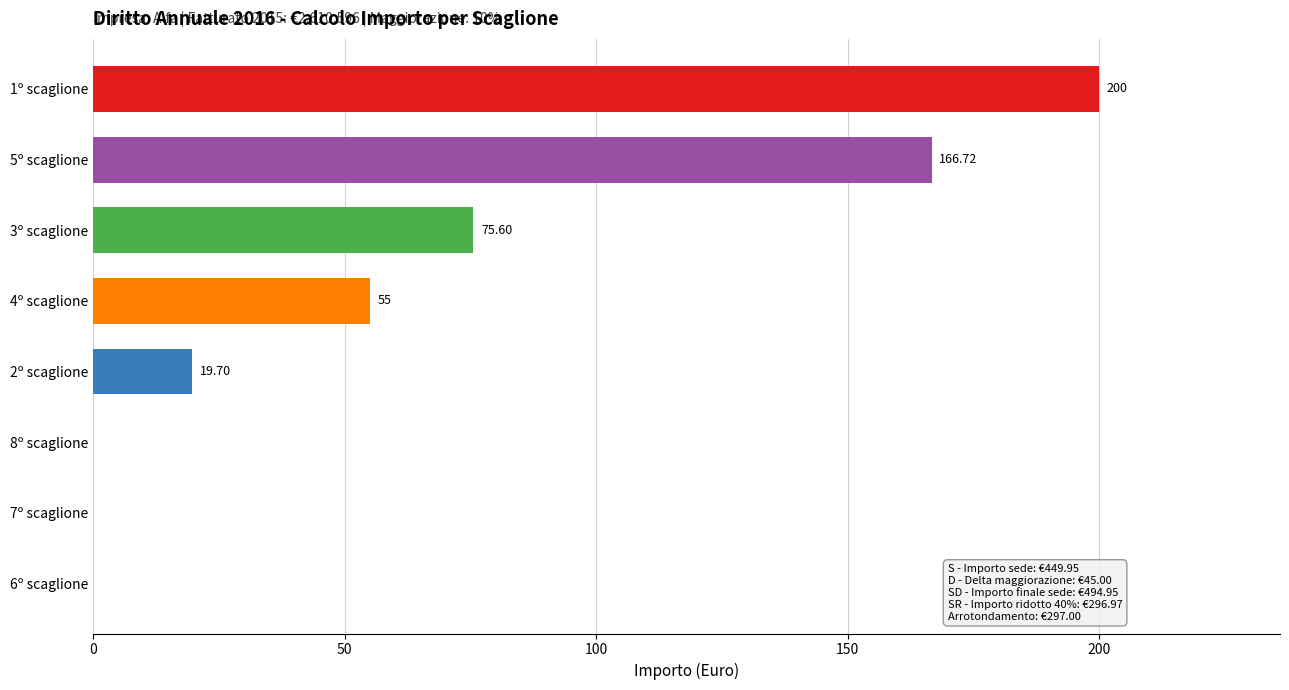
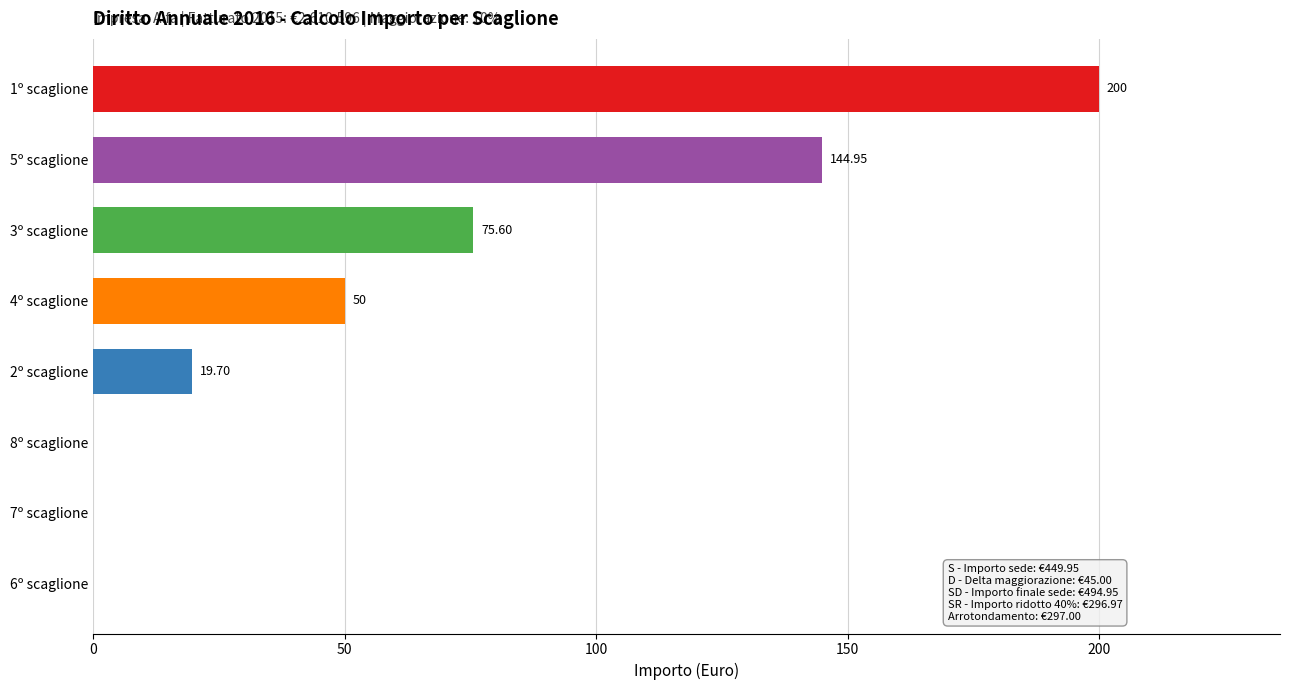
5º scaglione: 166.72 -> 144.95
4º scaglione: 55 -> 50
